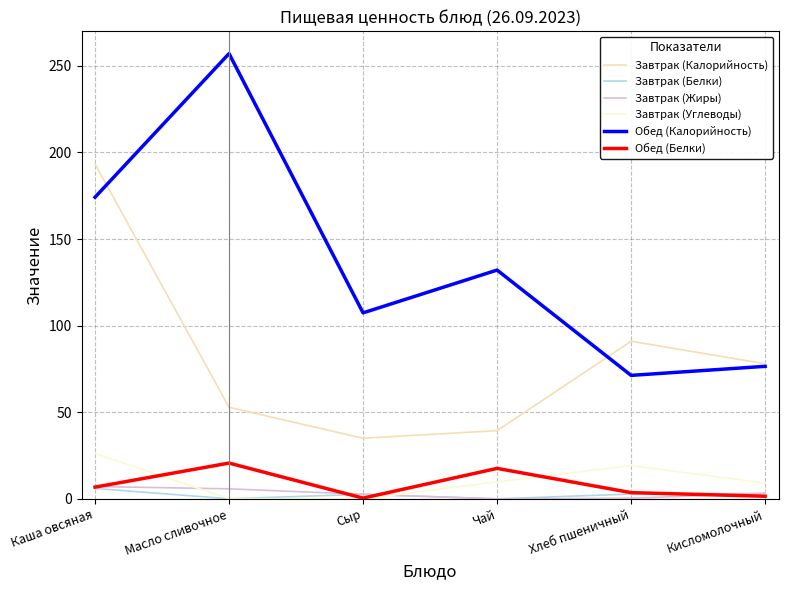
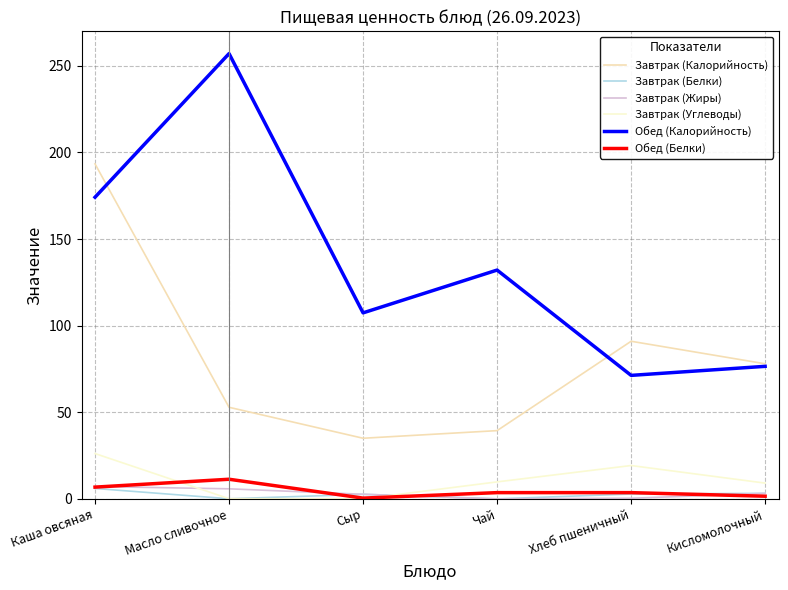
Обед (Белки), Масло сливочное: 21 -> 11
Обед (Белки), Чай: 18 -> 4
